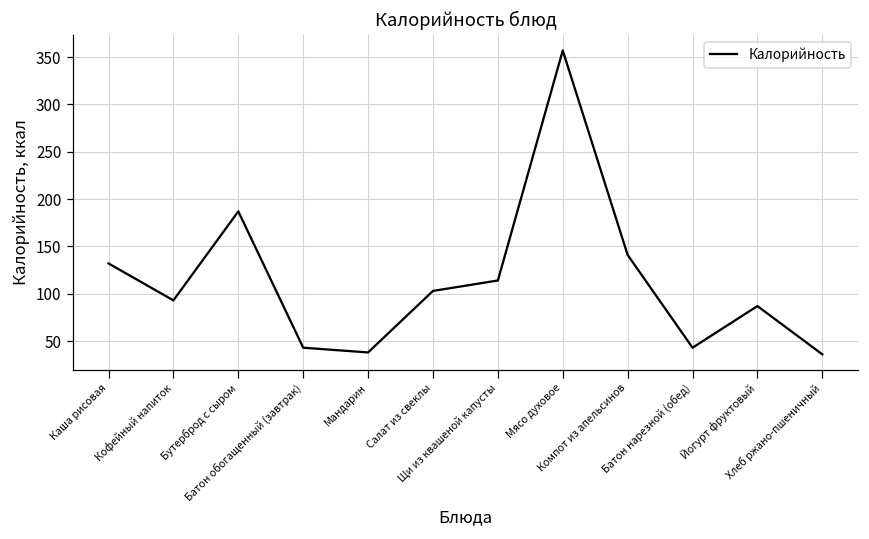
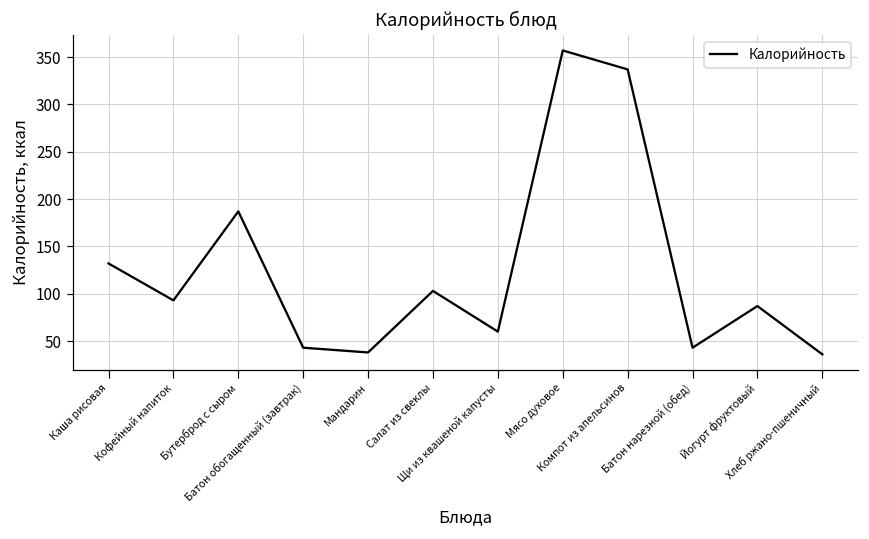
Щи из квашеной капусты: 110 -> 60
Компот из апельсинов: 140 -> 340
